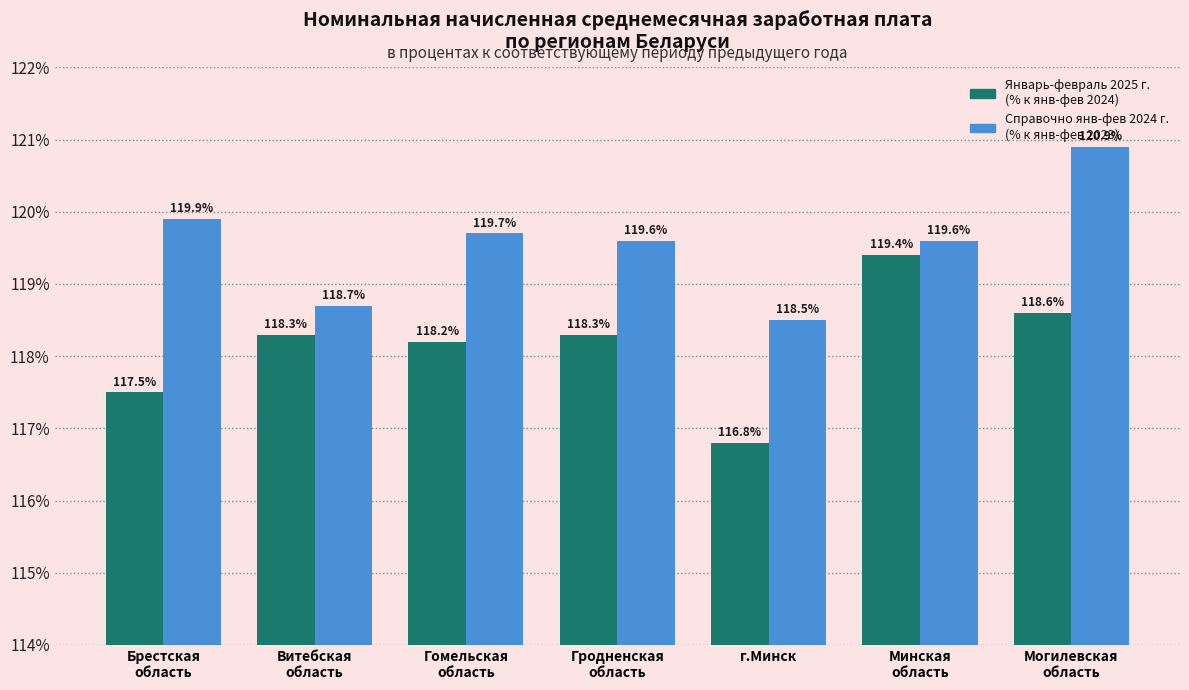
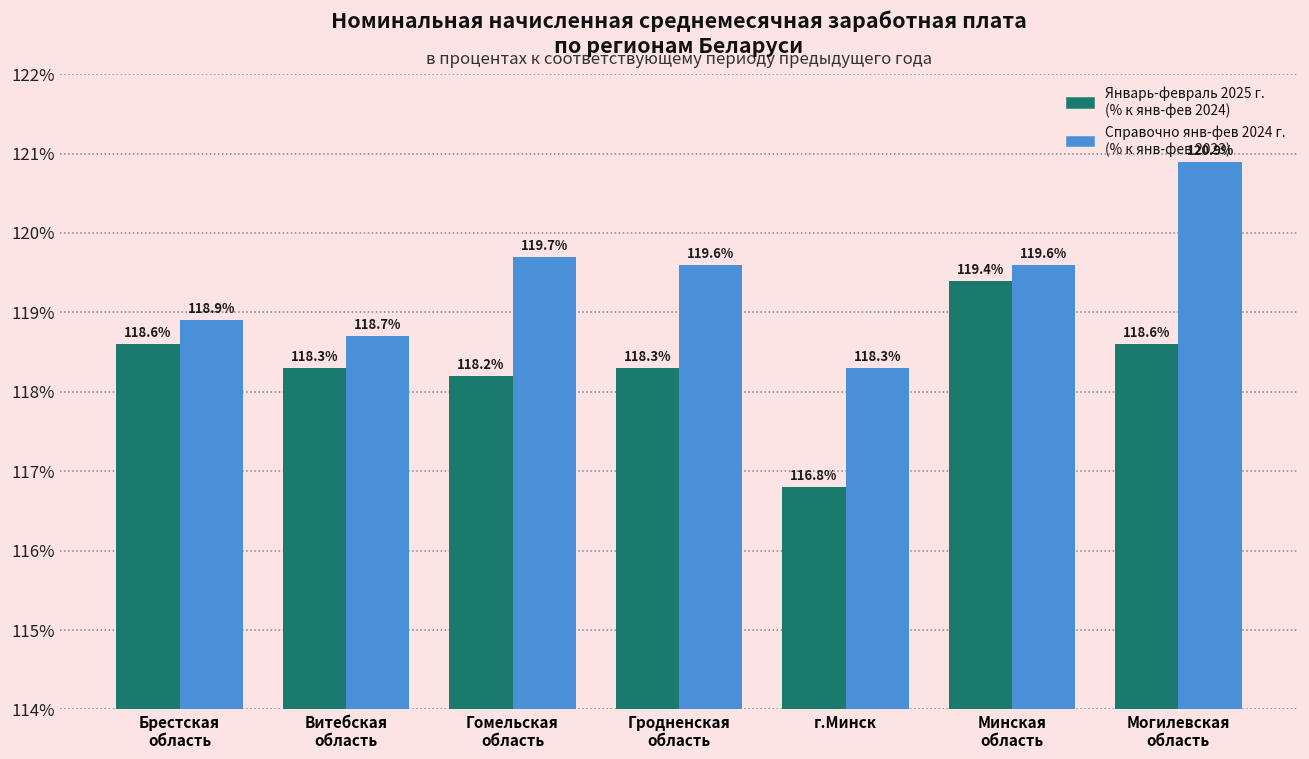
Январь-февраль 2025 г. (% к янв-фев 2024), Брестская область: 117.5% -> 118.6%
Справочно янв-фев 2024 г. (% к янв-фев 2023), Брестская область: 119.9% -> 118.9%
Справочно янв-фев 2024 г. (% к янв-фев 2023), г.Минск: 118.5% -> 118.3%
